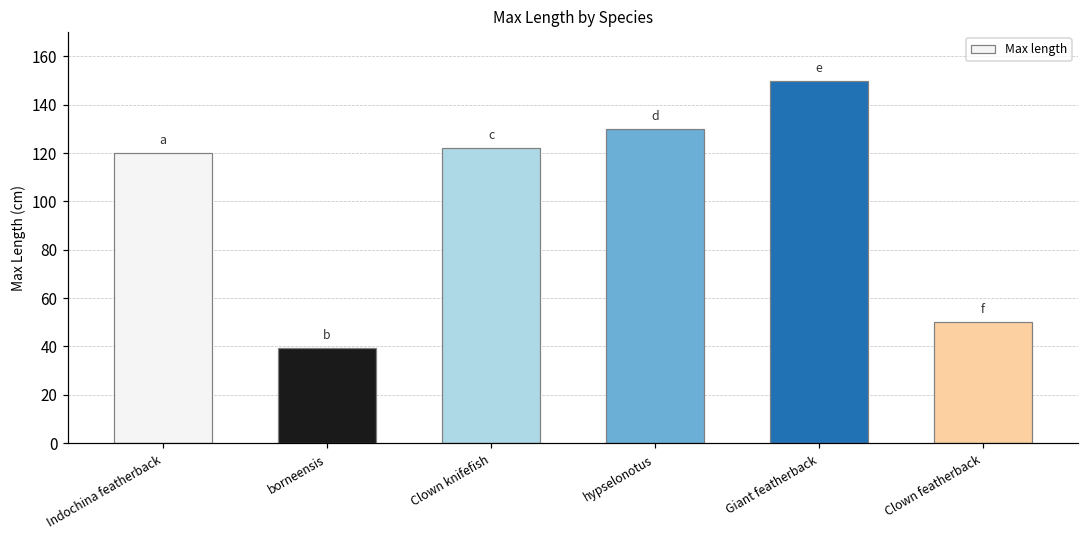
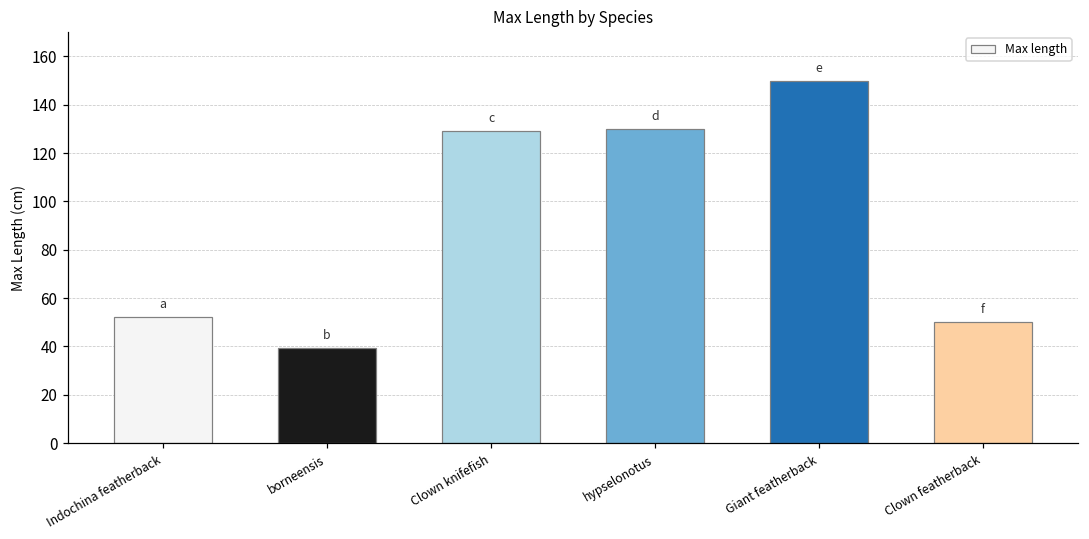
Indochina featherback: 120 -> 52
Clown knifefish: 122 -> 129
